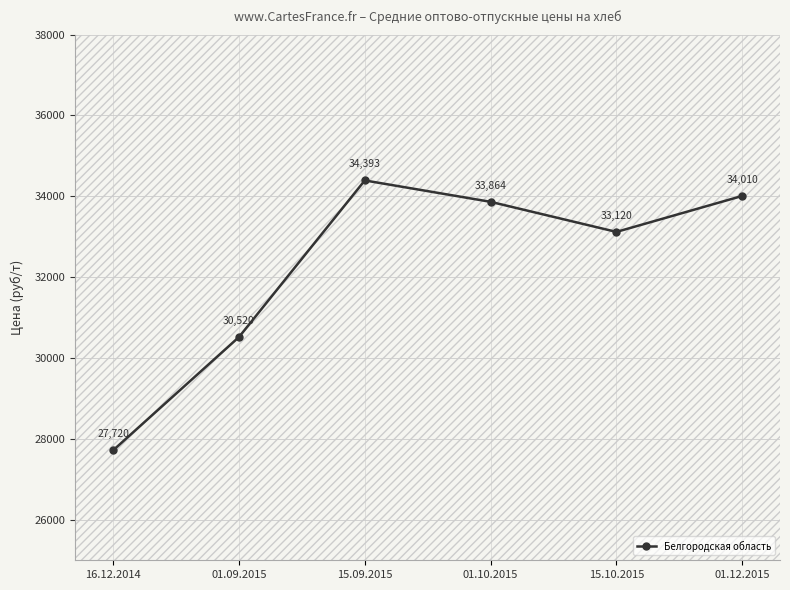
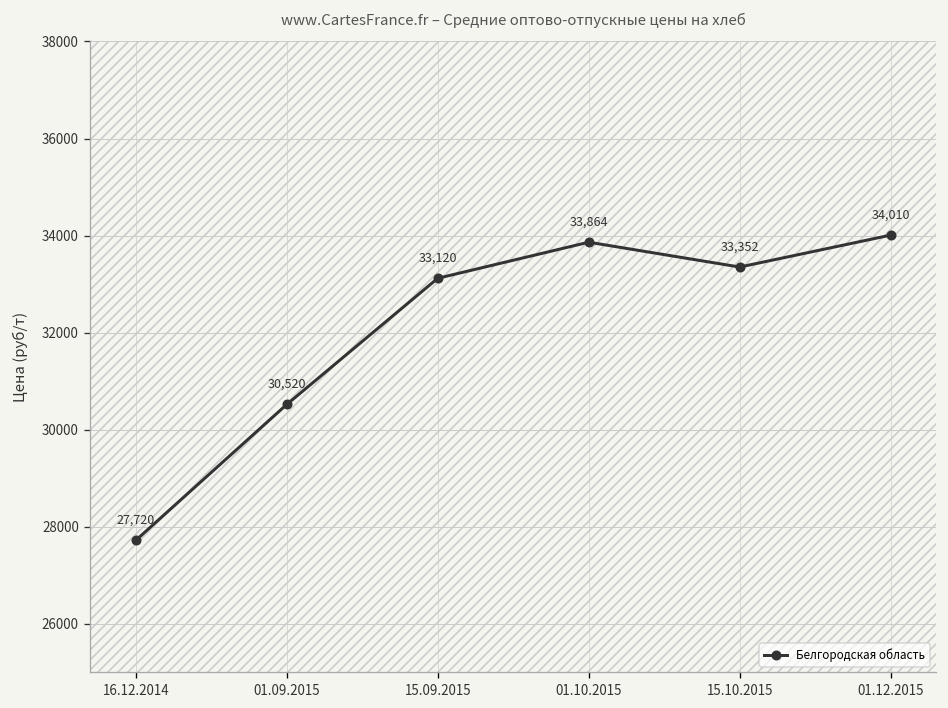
Белгородская область, 15.09.2015: 34,393 -> 33,120
Белгородская область, 15.10.2015: 33,120 -> 33,352
